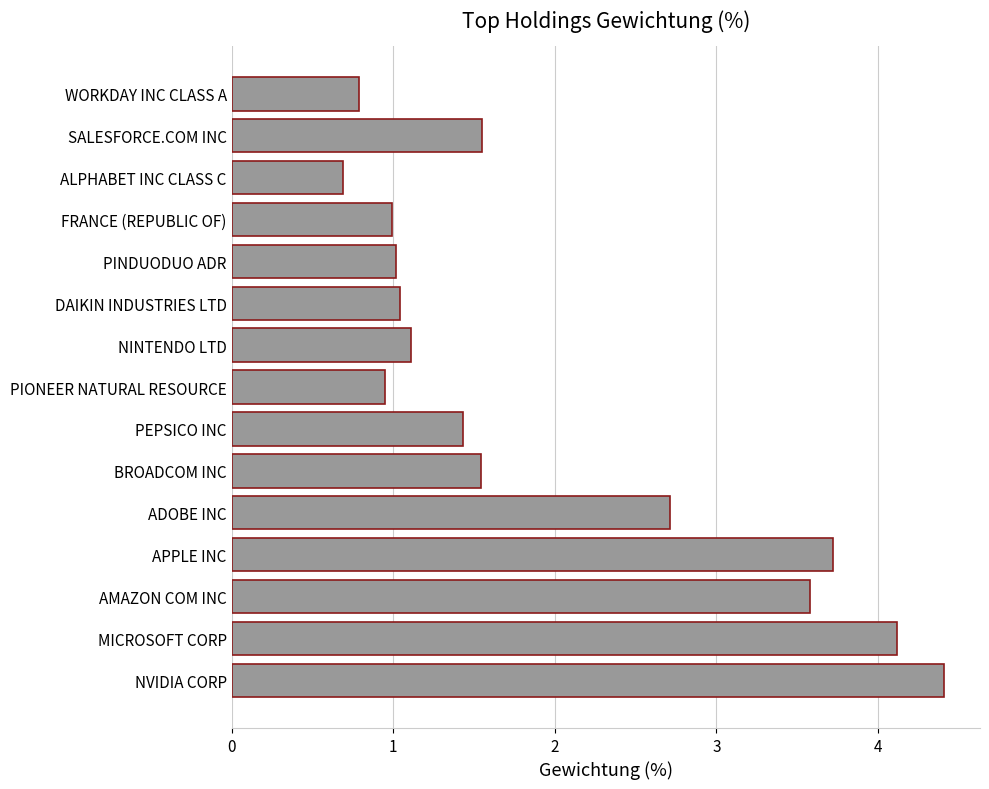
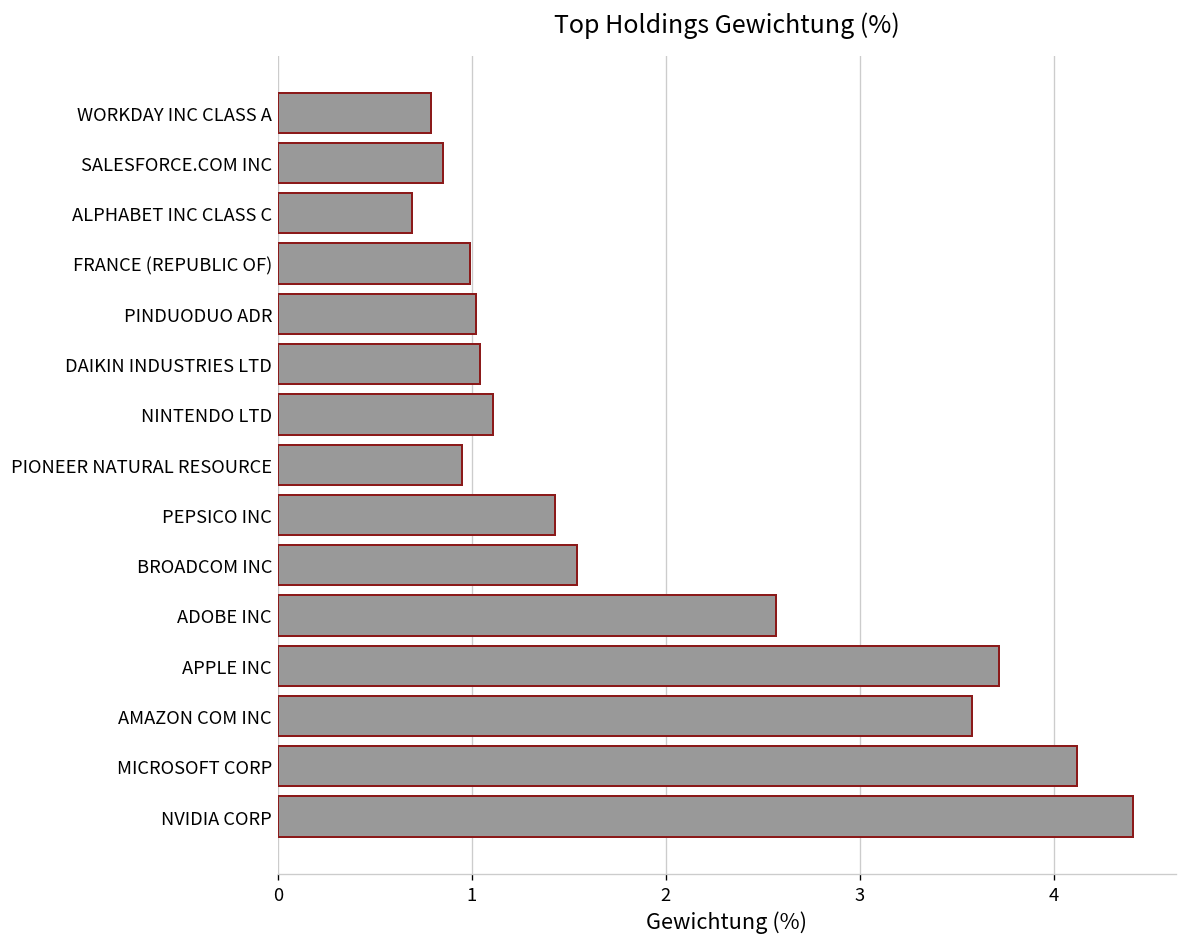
SALESFORCE.COM INC: 1.55 -> 0.85
ADOBE INC: 2.71 -> 2.57
